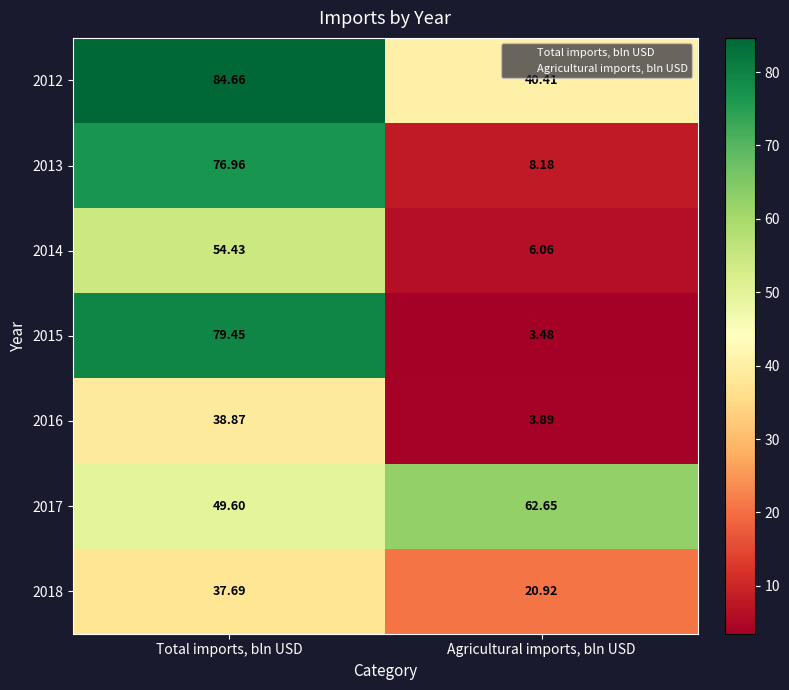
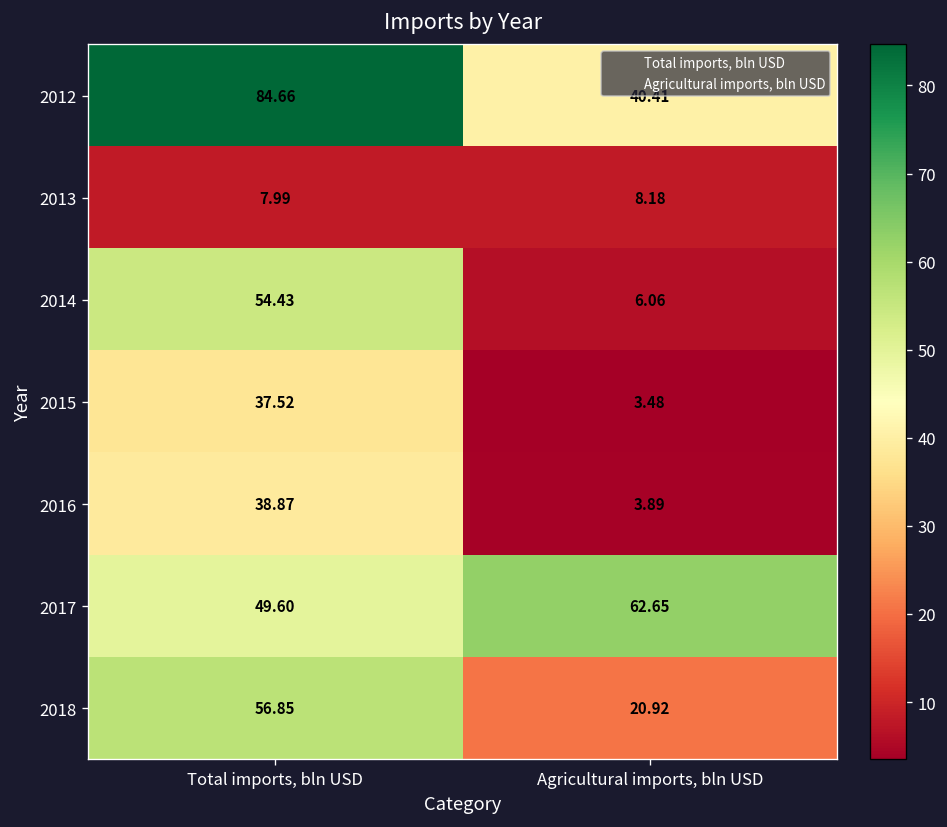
2013, Total imports, bln USD: 76.96 -> 7.99
2015, Total imports, bln USD: 79.45 -> 37.52
2018, Total imports, bln USD: 37.69 -> 56.85
